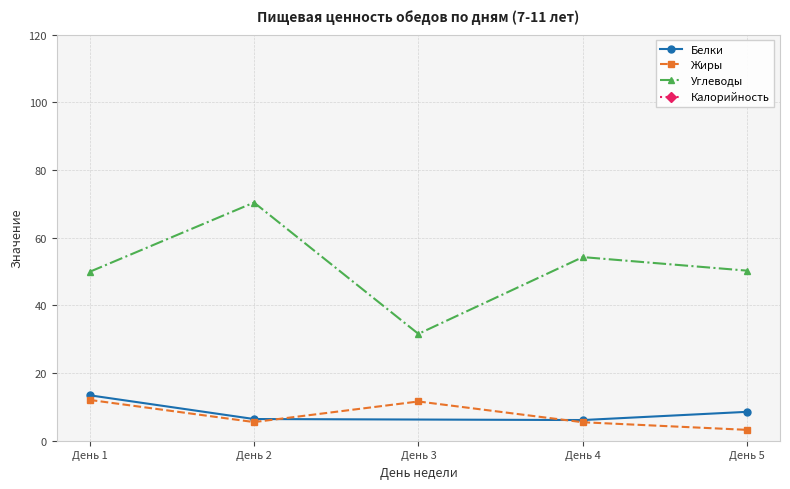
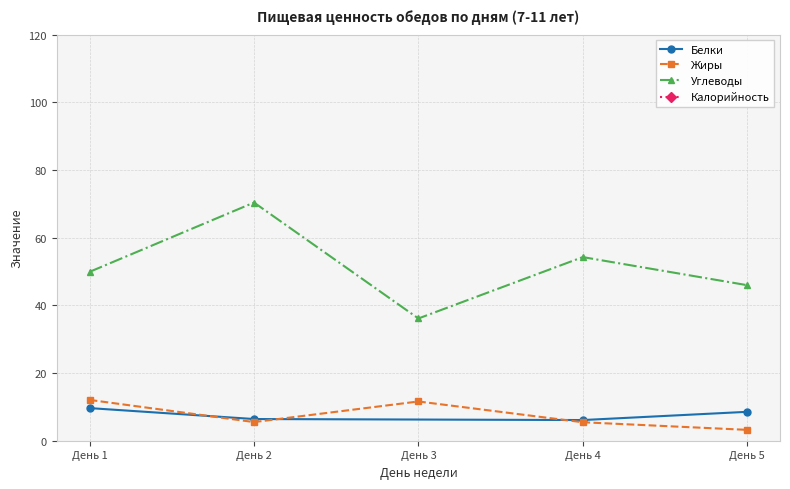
Белки, День 1: 13 -> 10
Углеводы, День 3: 32 -> 36
Углеводы, День 5: 50 -> 46
